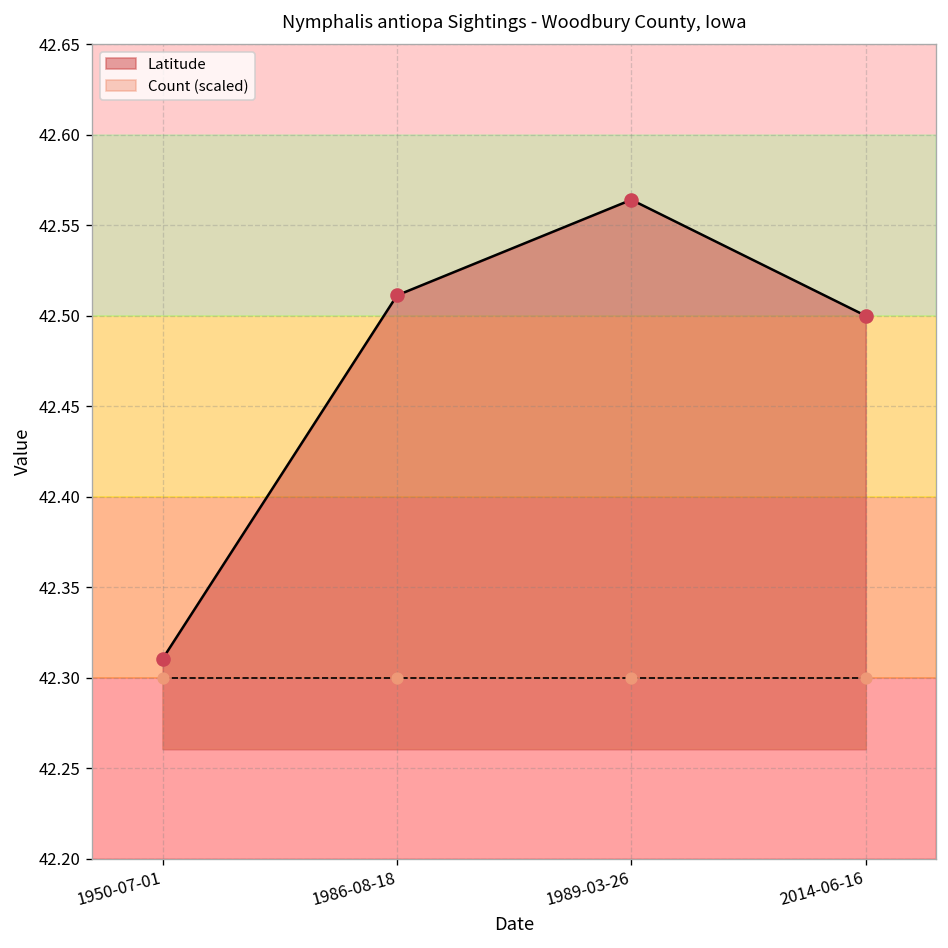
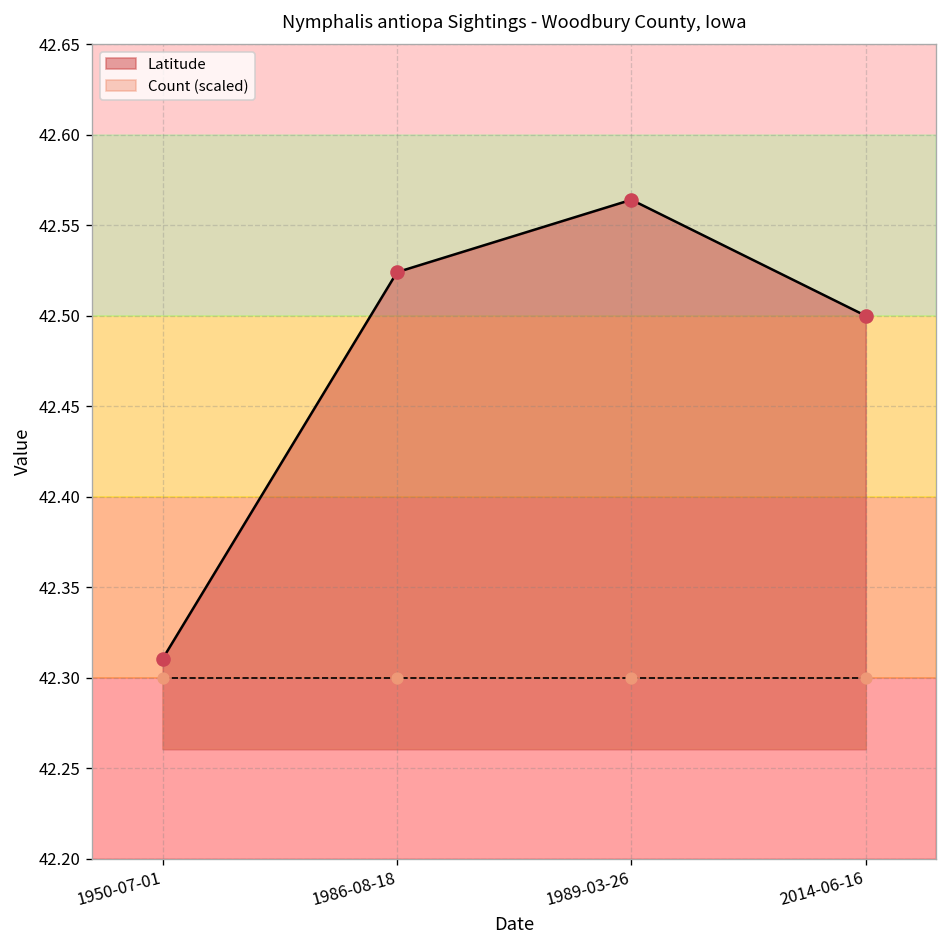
Latitude, 1986-08-18: 42.511 -> 42.524
